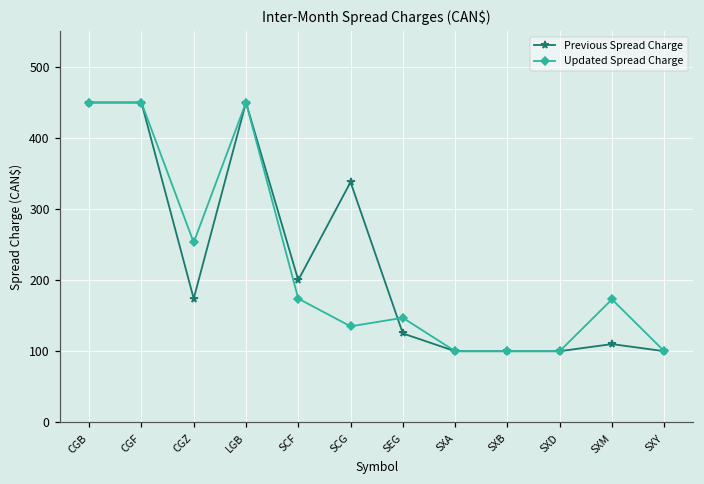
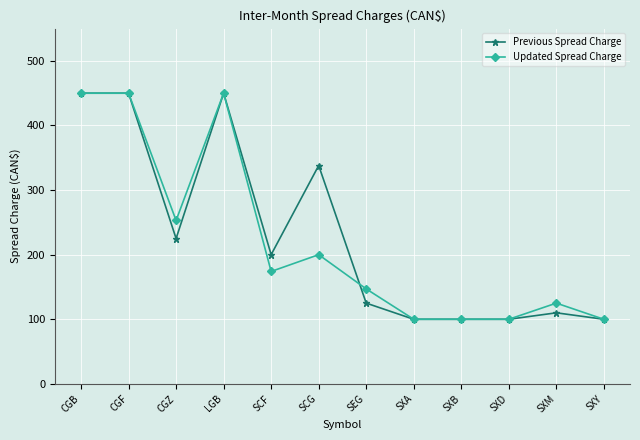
Previous Spread Charge, CGZ: 170 -> 230
Updated Spread Charge, SCG: 140 -> 200
Updated Spread Charge, SXM: 170 -> 130
